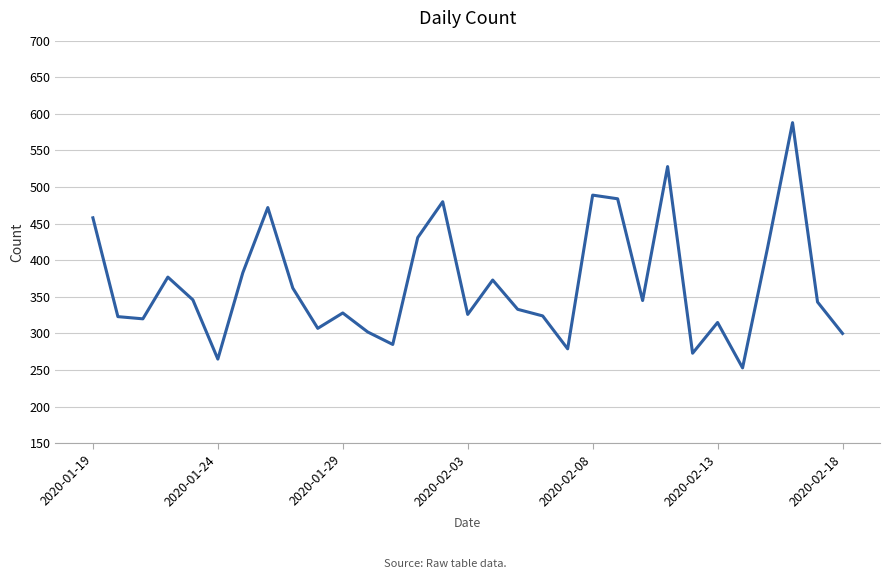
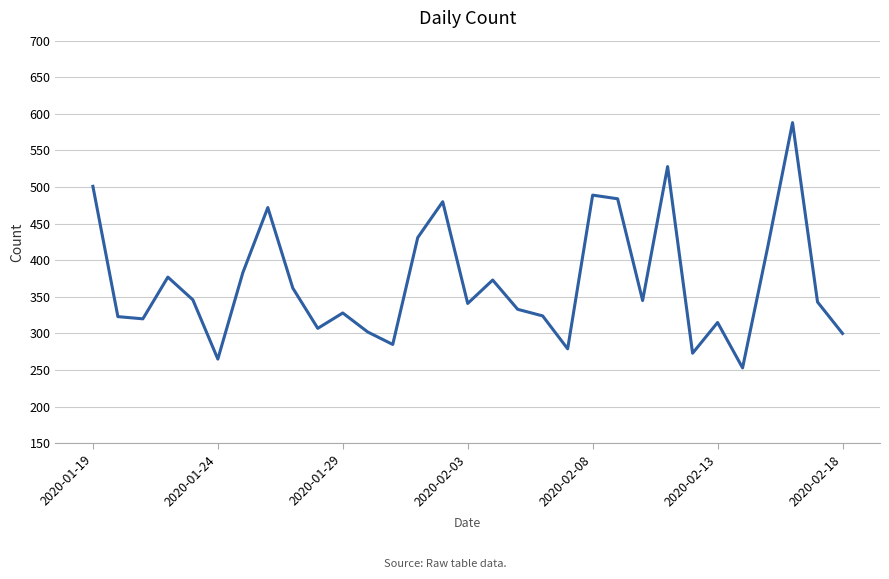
2020-01-19: 460 -> 500
2020-02-03: 330 -> 340
